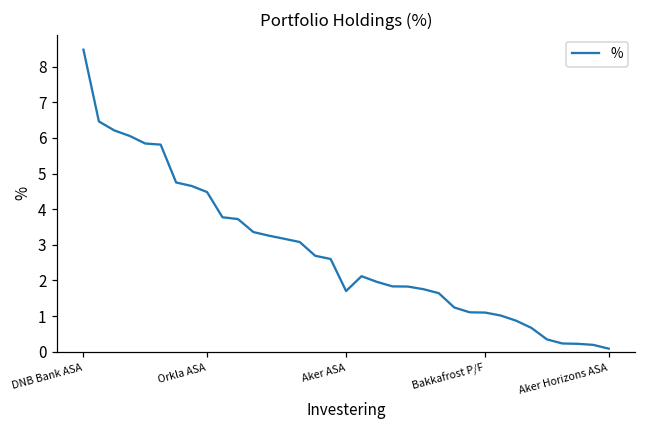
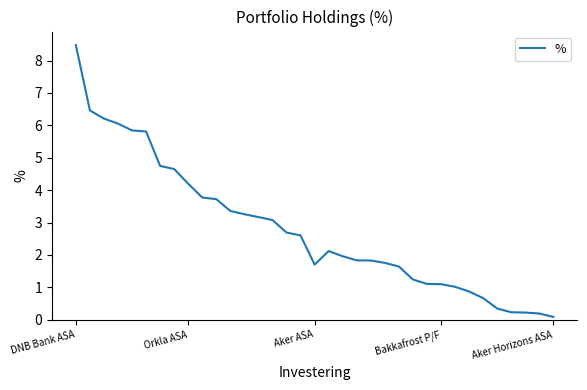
Orkla ASA: 4.5 -> 4.2
